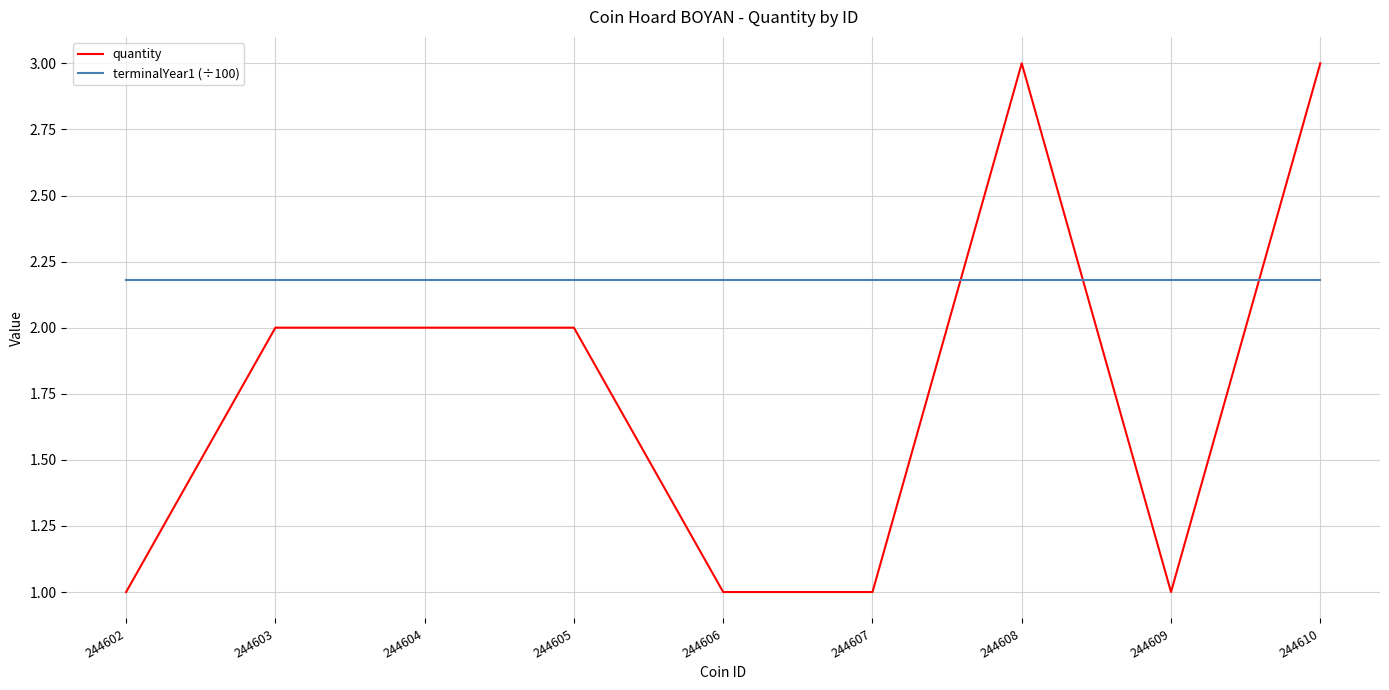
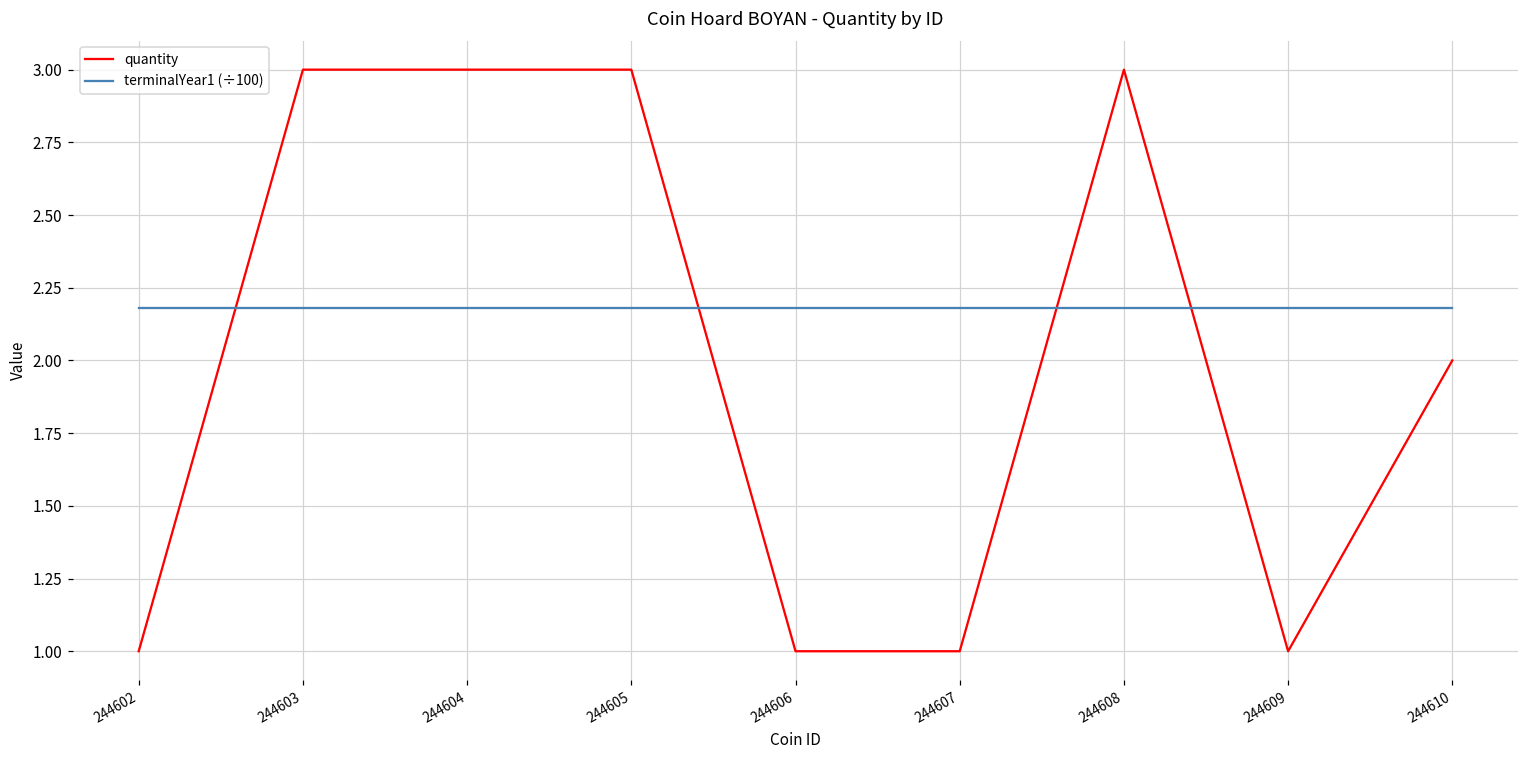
quantity, 244603: 2 -> 3
quantity, 244604: 2 -> 3
quantity, 244605: 2 -> 3
quantity, 244610: 3 -> 2
